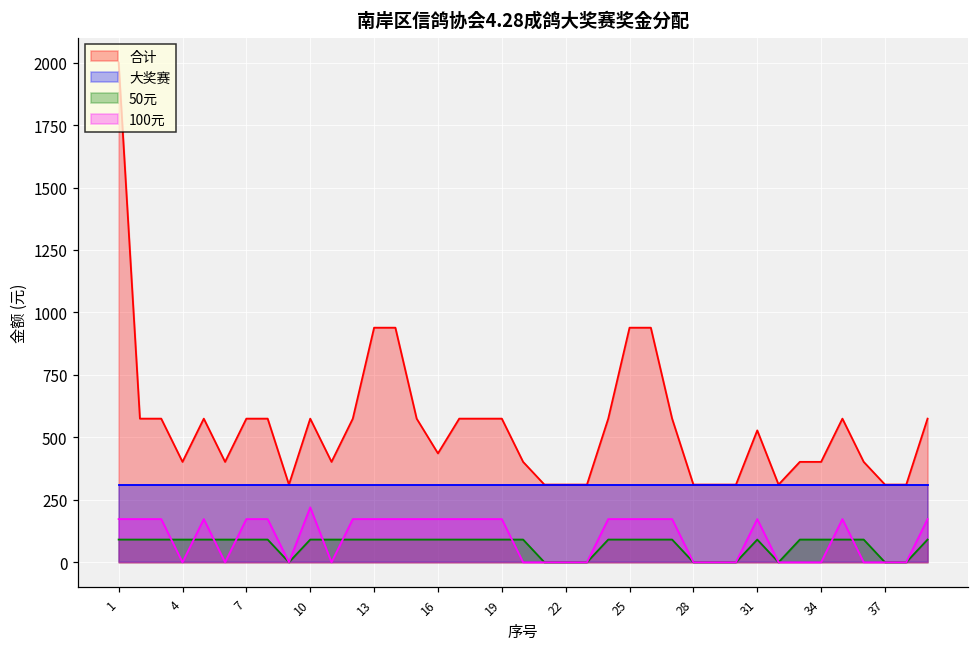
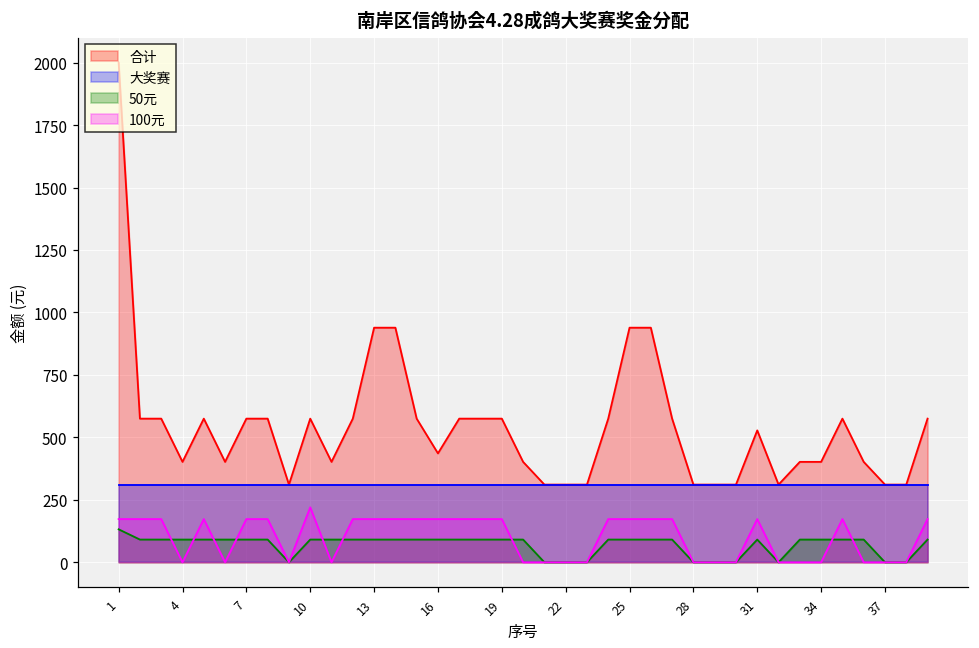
50元, 1: 90 -> 130
